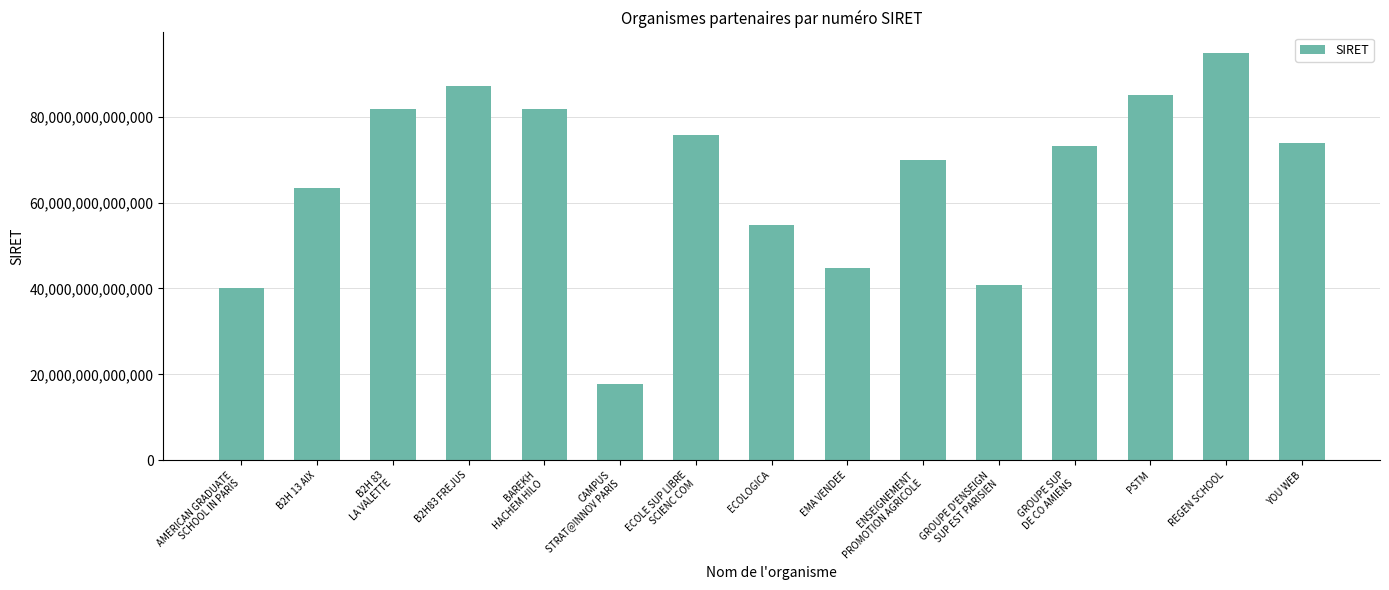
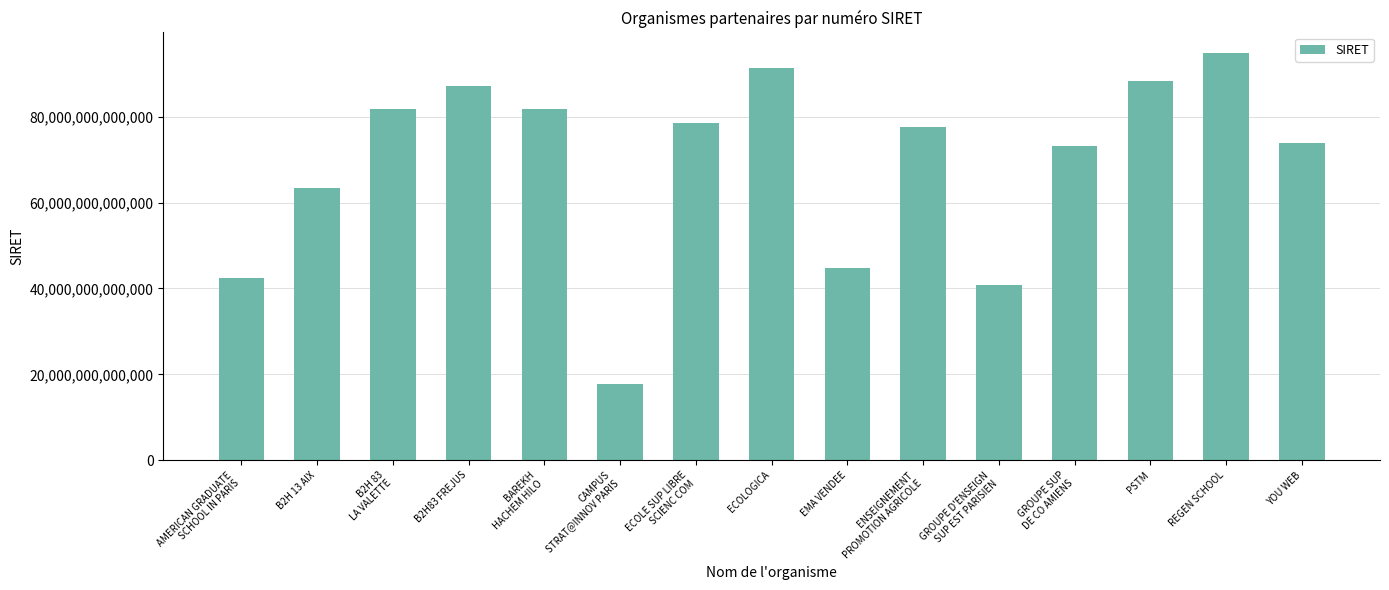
AMERICAN GRADUATE SCHOOL IN PARIS: 40,000,000,000,000 -> 42,000,000,000,000
ECOLE SUP LIBRE SCIENC COM: 76,000,000,000,000 -> 78,000,000,000,000
ECOLOGICA: 55,000,000,000,000 -> 91,000,000,000,000
ENSEIGNEMENT PROMOTION AGRICOLE: 70,000,000,000,000 -> 78,000,000,000,000
PSTM: 85,000,000,000,000 -> 88,000,000,000,000
